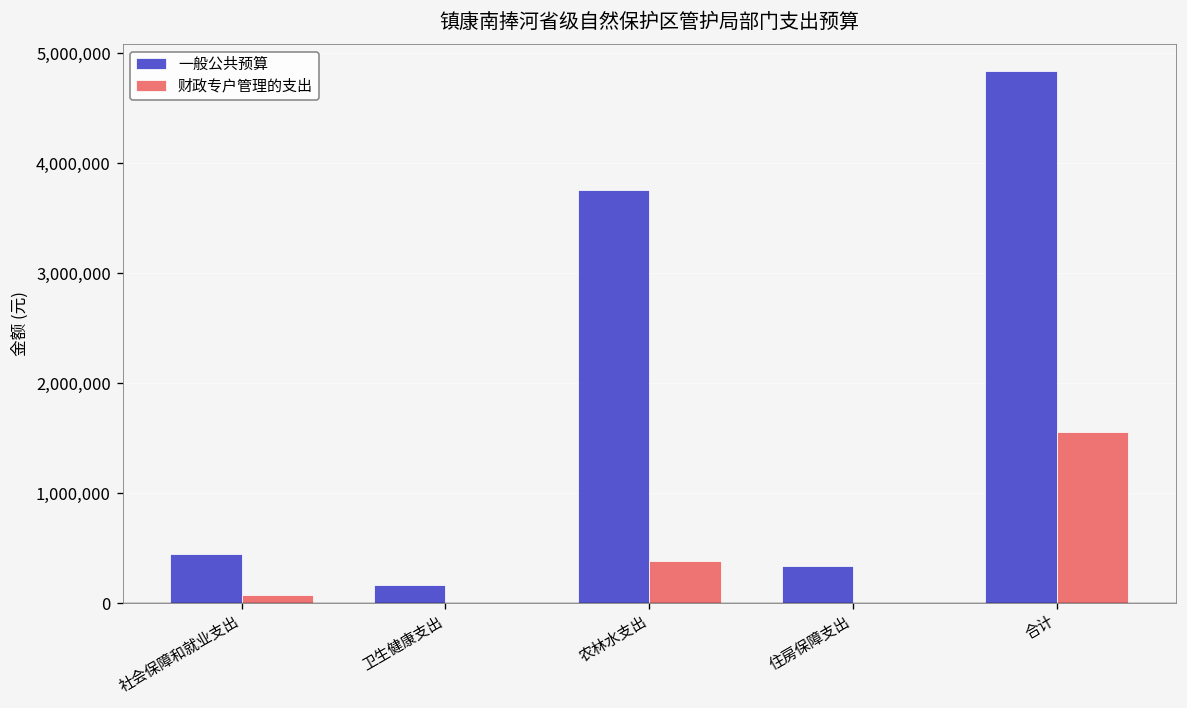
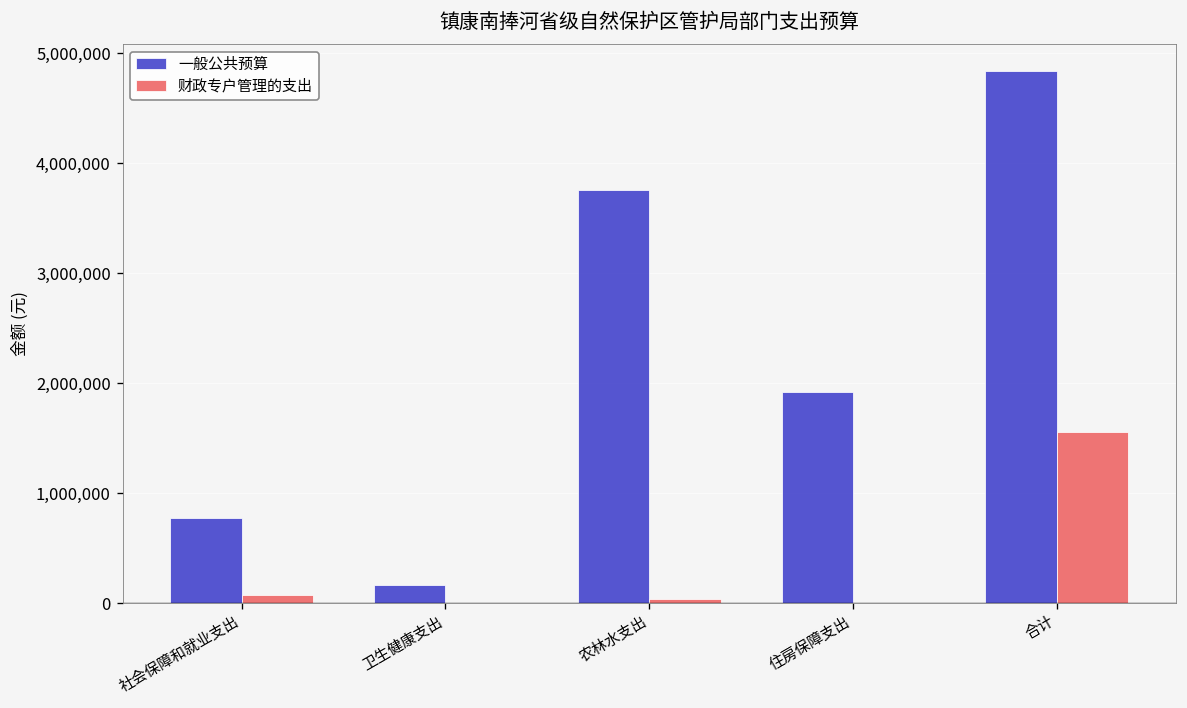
一般公共预算, 社会保障和就业支出: 500,000 -> 800,000
财政专户管理的支出, 农林水支出: 400,000 -> 0
一般公共预算, 住房保障支出: 300,000 -> 1,900,000
